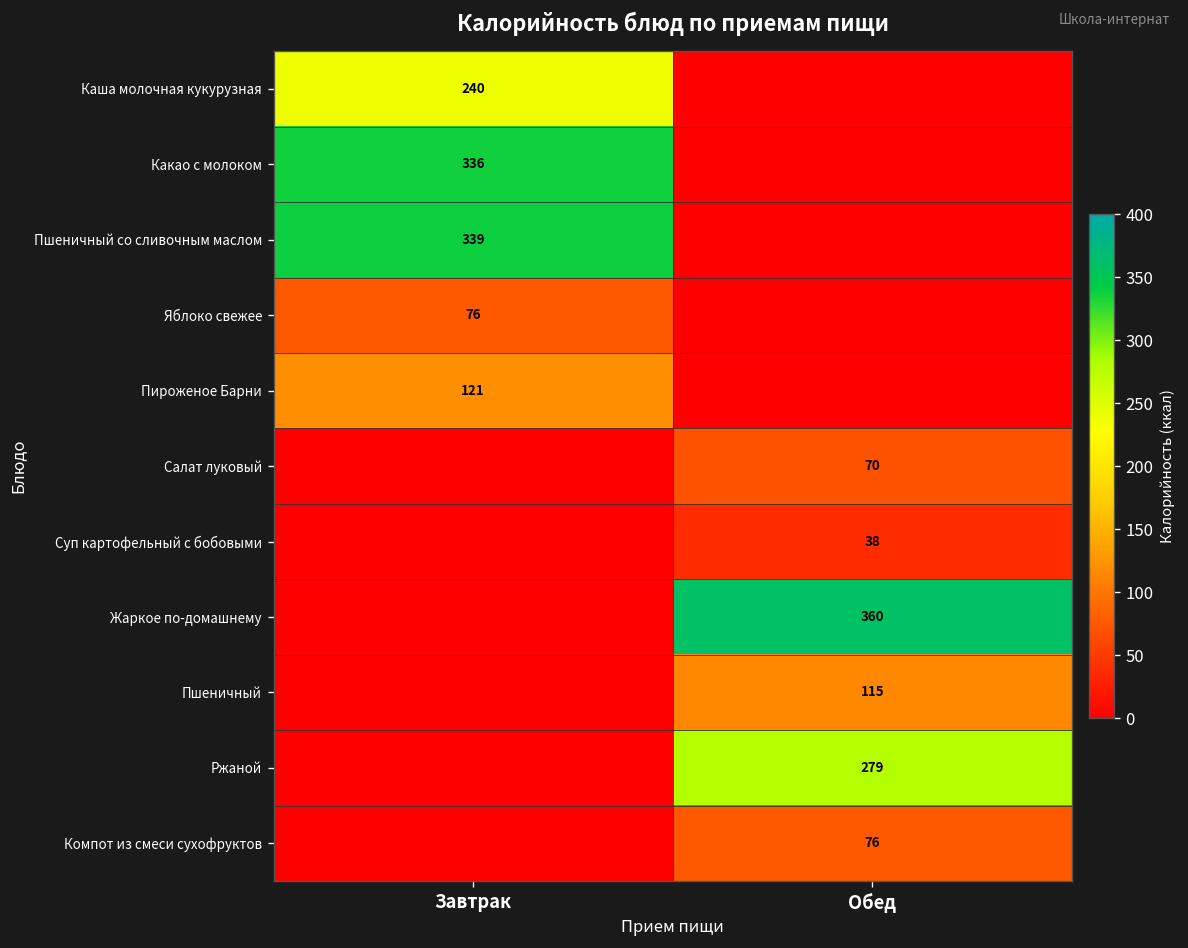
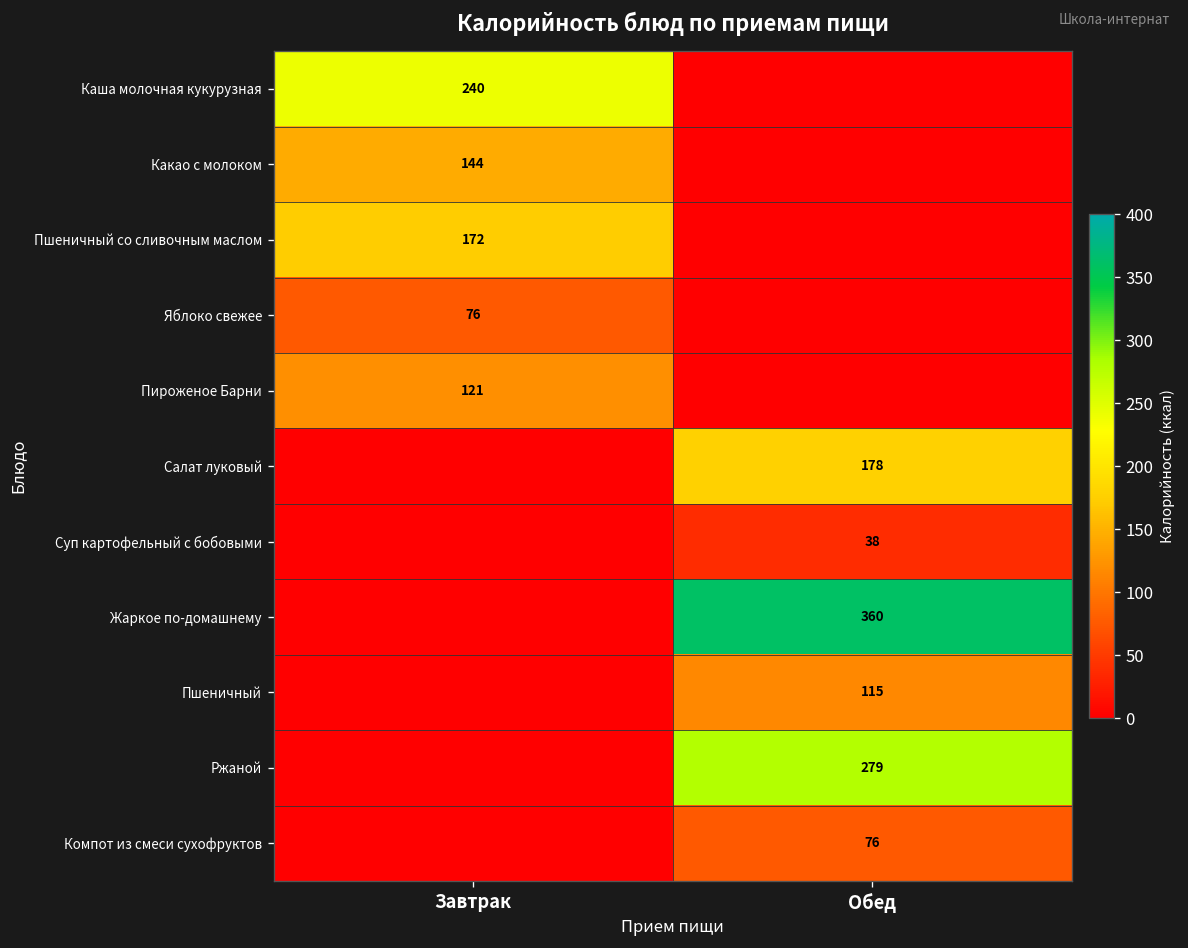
Какао с молоком, Завтрак: 336 -> 144
Пшеничный со сливочным маслом, Завтрак: 339 -> 172
Салат луковый, Обед: 70 -> 178
